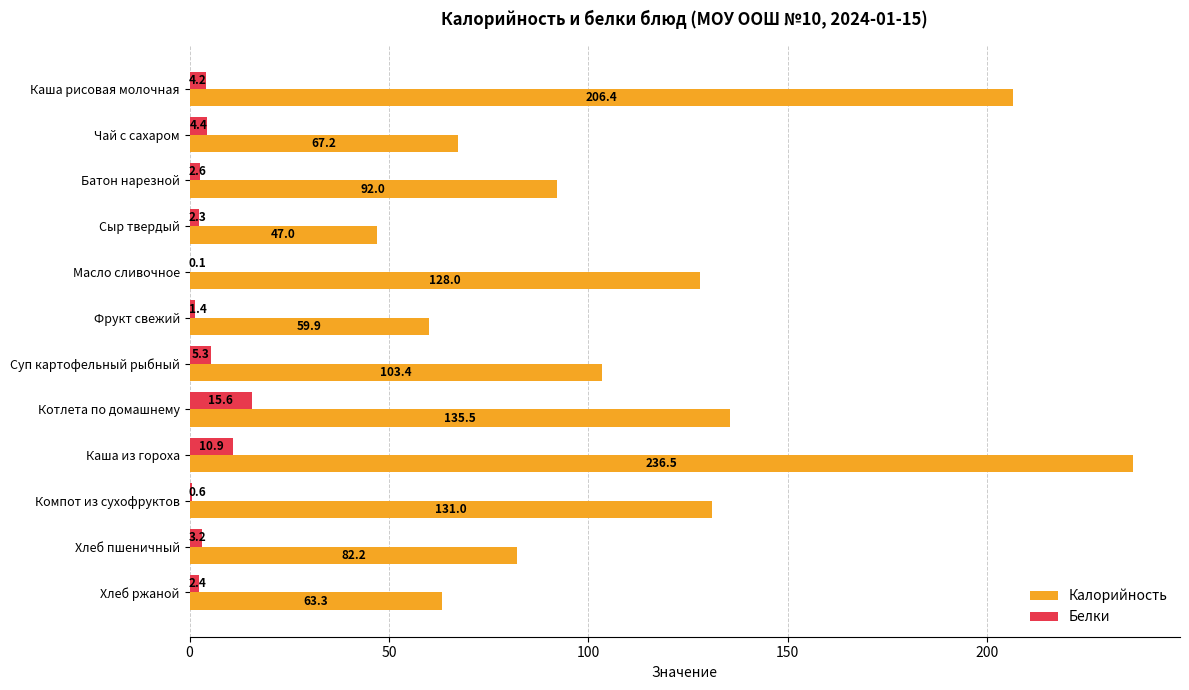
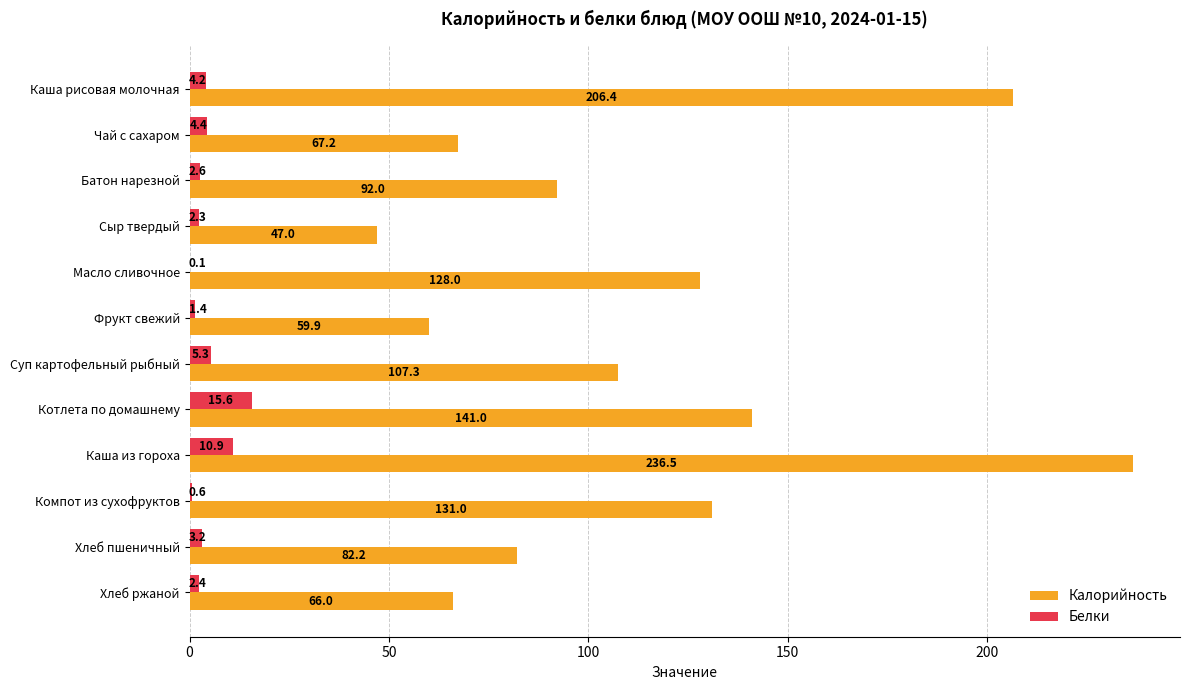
Калорийность, Суп картофельный рыбный: 103.4 -> 107.3
Калорийность, Котлета по домашнему: 135.5 -> 141.0
Калорийность, Хлеб ржаной: 63.3 -> 66.0
